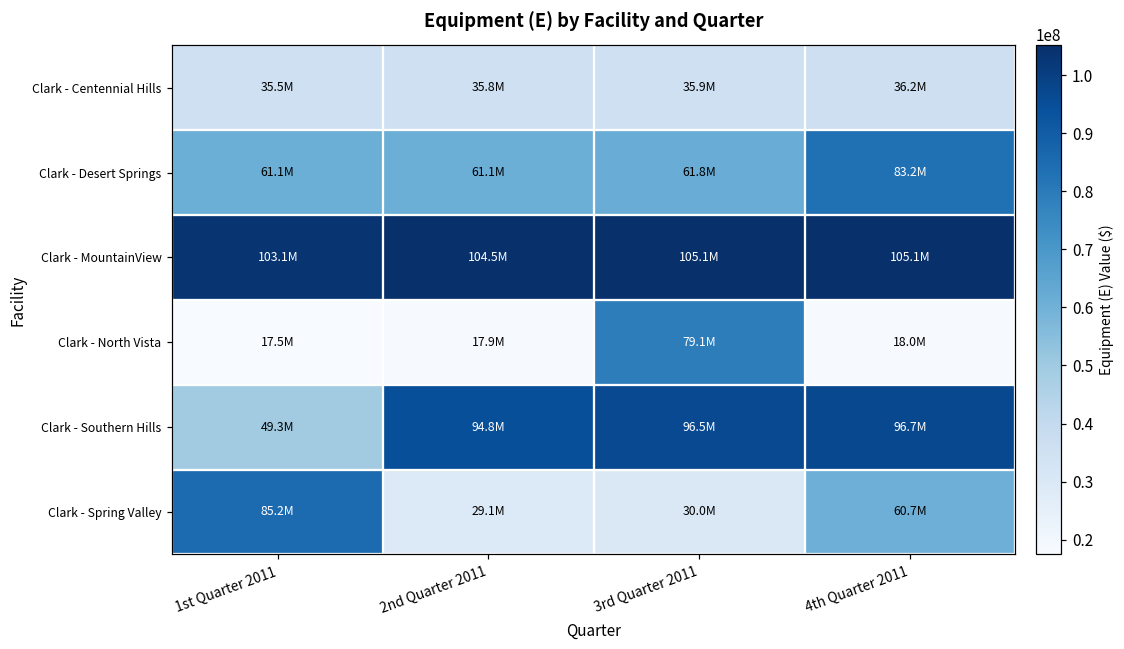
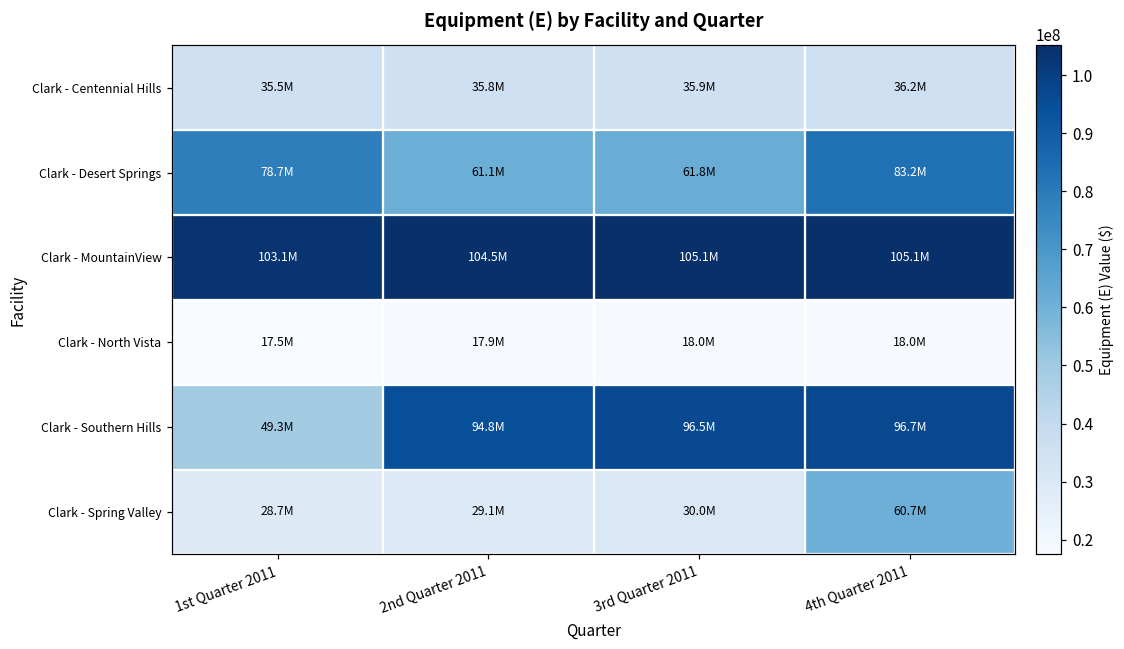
Clark - Desert Springs, 1st Quarter 2011: 61.1M -> 78.7M
Clark - North Vista, 3rd Quarter 2011: 79.1M -> 18.0M
Clark - Spring Valley, 1st Quarter 2011: 85.2M -> 28.7M
